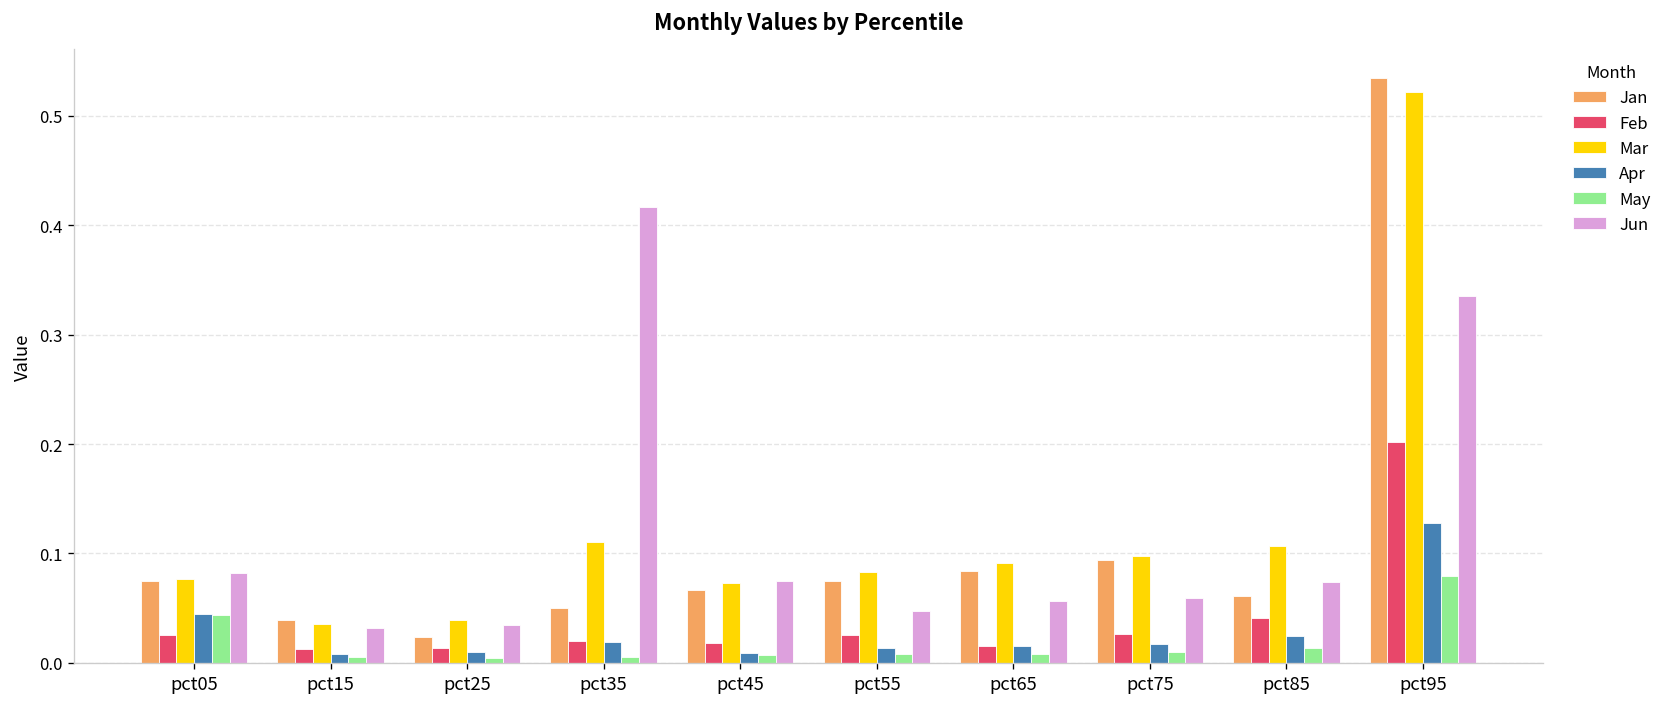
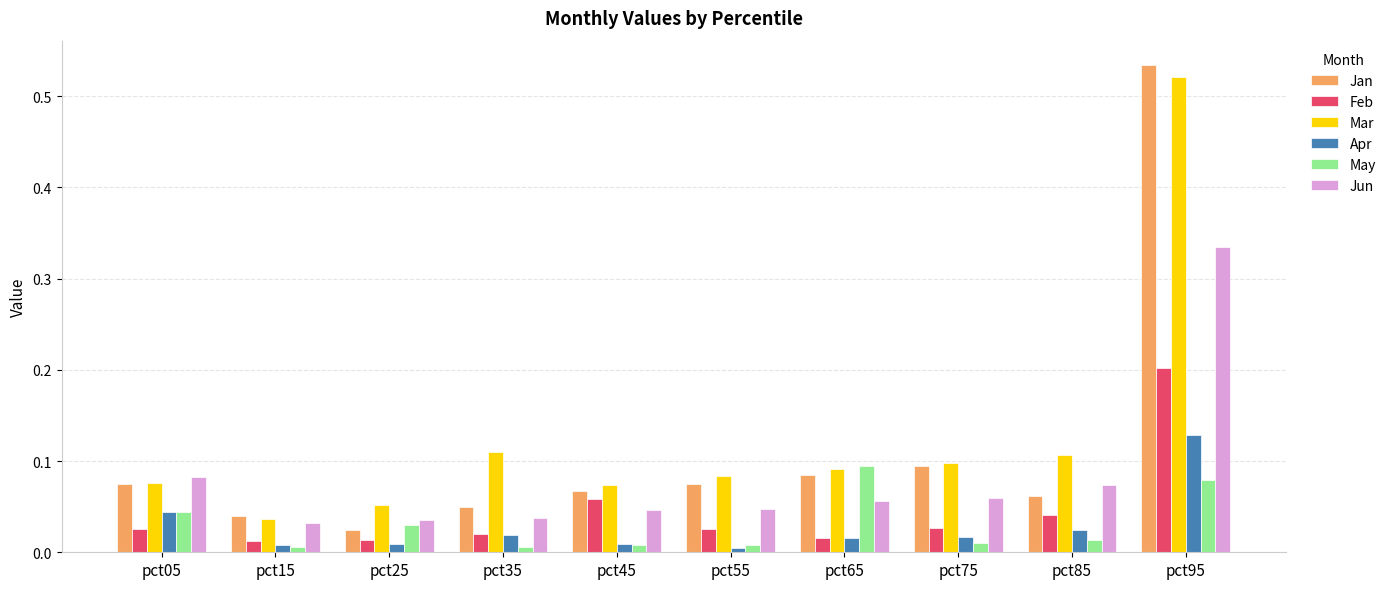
Mar, pct25: 0.04 -> 0.05
May, pct25: 0.00 -> 0.03
Jun, pct35: 0.42 -> 0.04
Feb, pct45: 0.02 -> 0.06
Jun, pct45: 0.08 -> 0.05
Apr, pct55: 0.01 -> 0.00
May, pct65: 0.01 -> 0.10
